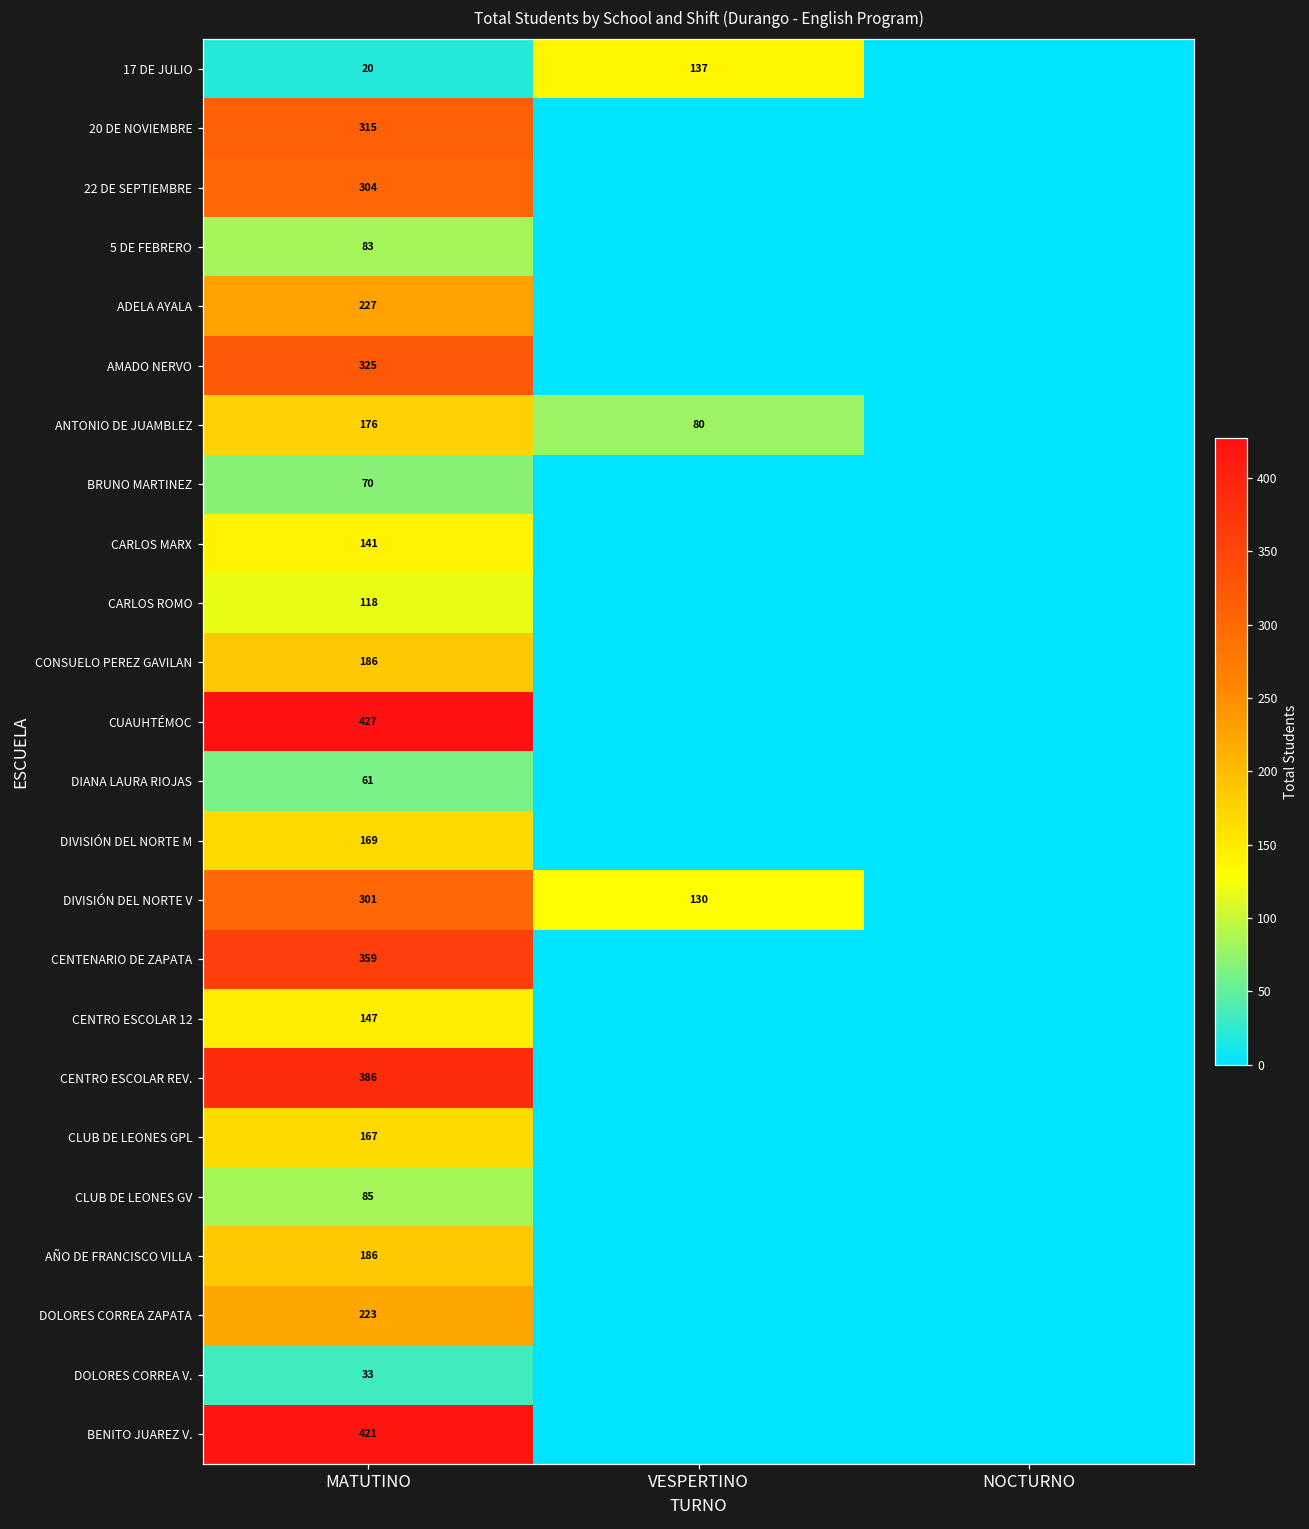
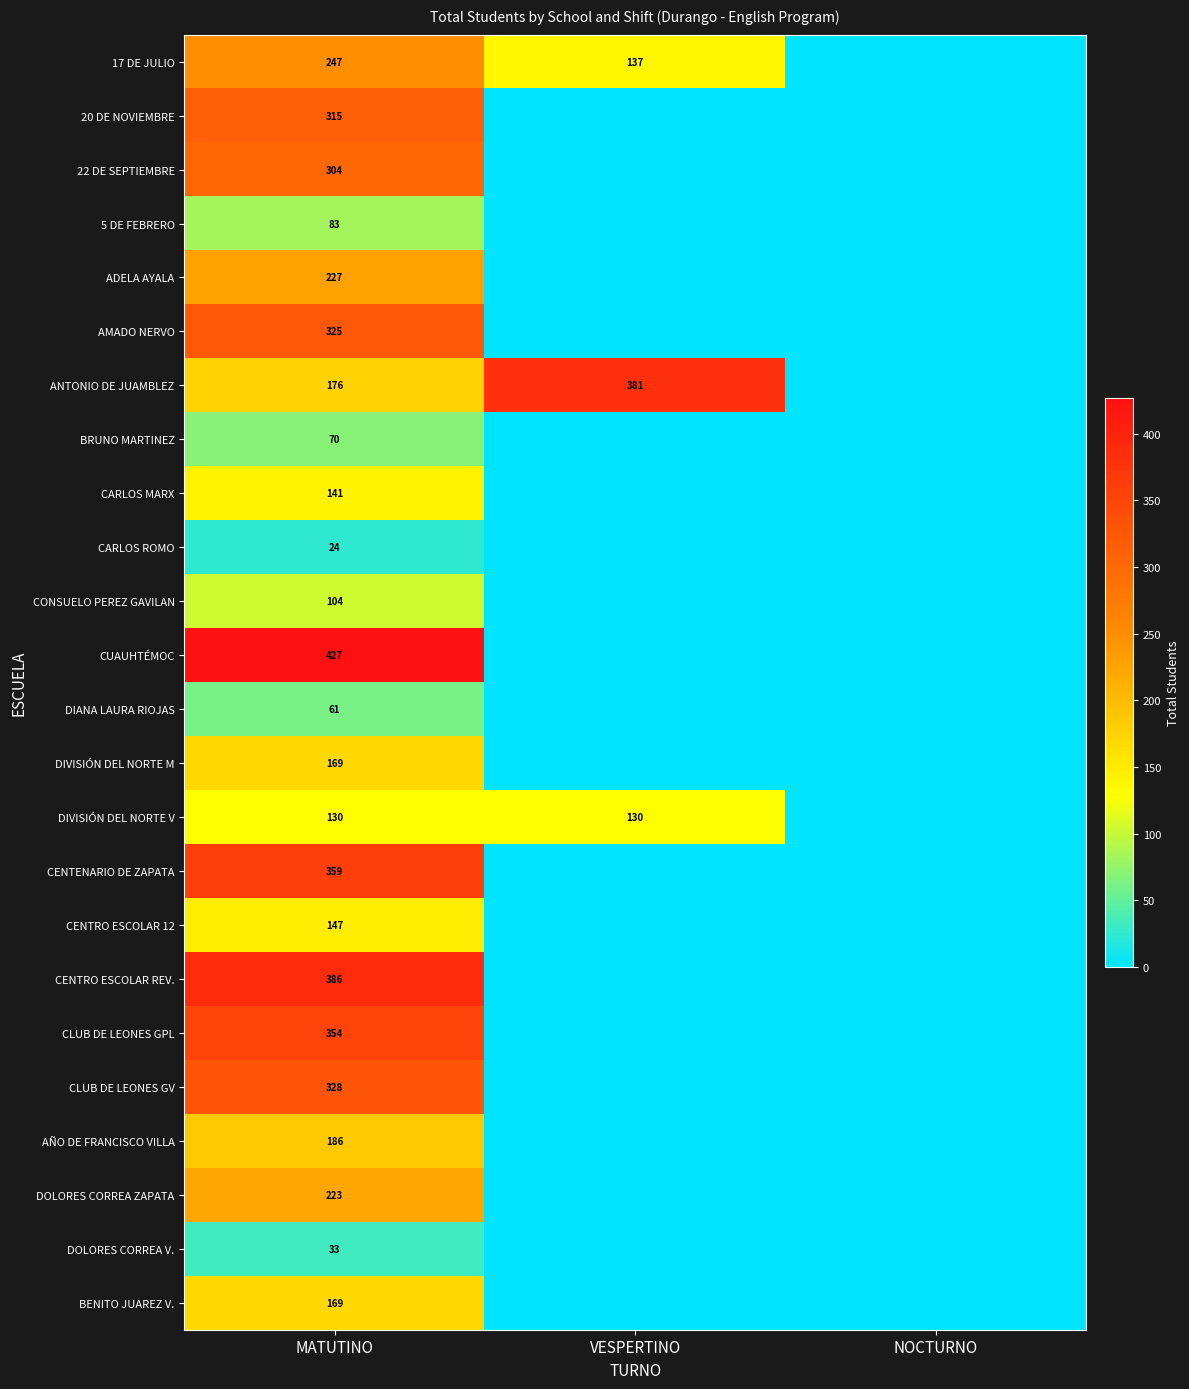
17 DE JULIO, MATUTINO: 20 -> 247
ANTONIO DE JUAMBLEZ, VESPERTINO: 80 -> 381
CARLOS ROMO, MATUTINO: 118 -> 24
CONSUELO PEREZ GAVILAN, MATUTINO: 186 -> 104
DIVISIÓN DEL NORTE V, MATUTINO: 301 -> 130
CLUB DE LEONES GPL, MATUTINO: 167 -> 354
CLUB DE LEONES GV, MATUTINO: 85 -> 328
BENITO JUAREZ V., MATUTINO: 421 -> 169
